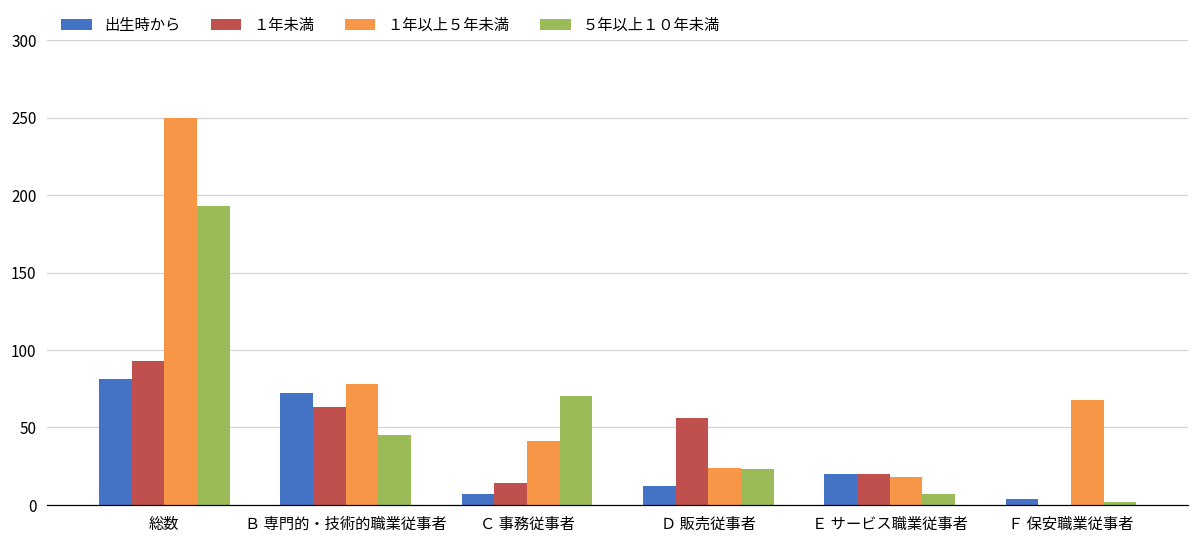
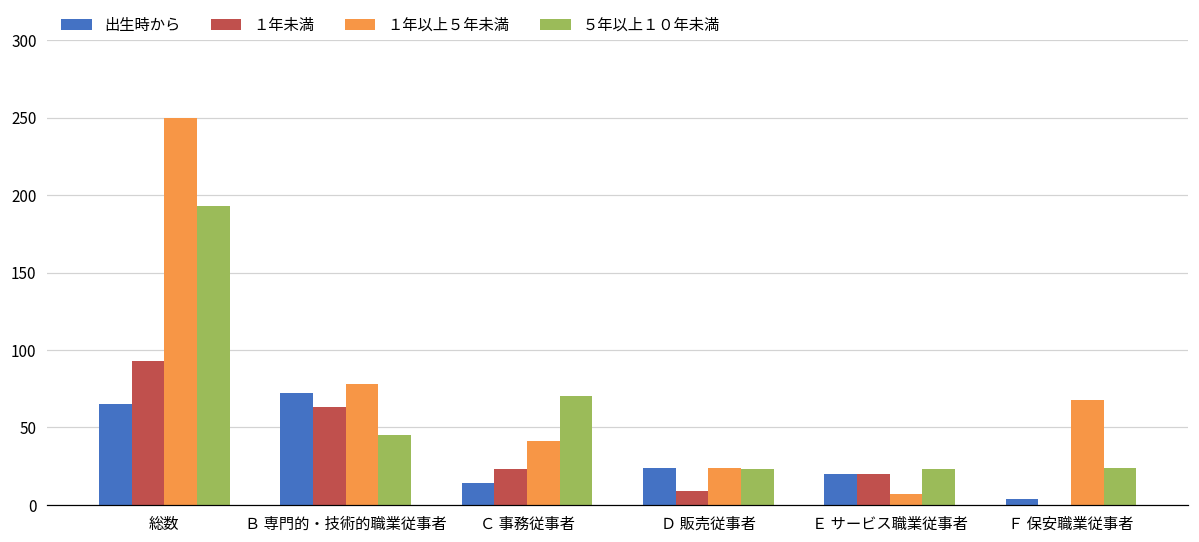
出生時から, 総数: 81 -> 65
出生時から, Ｃ 事務従事者: 7 -> 14
１年未満, Ｃ 事務従事者: 14 -> 23
出生時から, Ｄ 販売従事者: 12 -> 24
１年未満, Ｄ 販売従事者: 56 -> 9
１年以上５年未満, Ｅ サービス職業従事者: 18 -> 7
５年以上１０年未満, Ｅ サービス職業従事者: 7 -> 23
５年以上１０年未満, Ｆ 保安職業従事者: 2 -> 24
